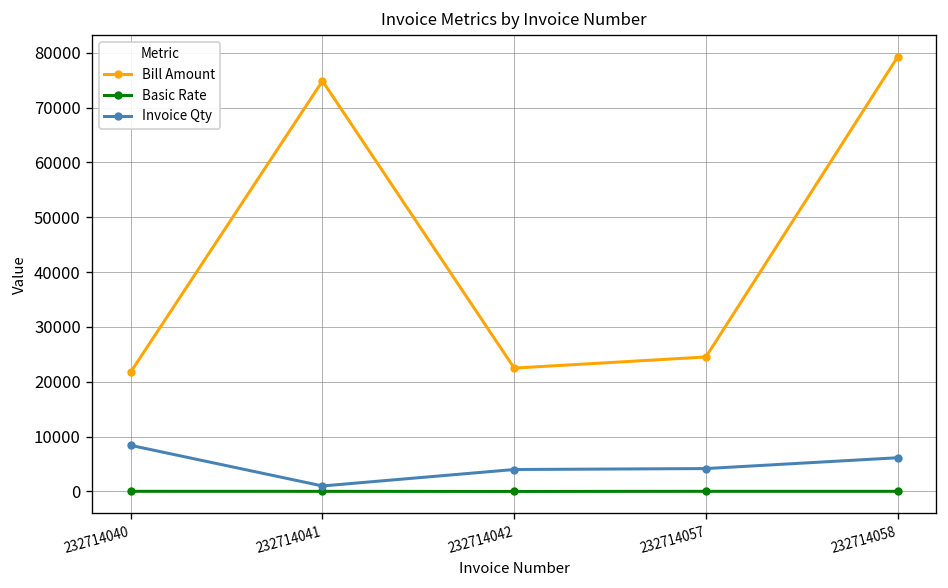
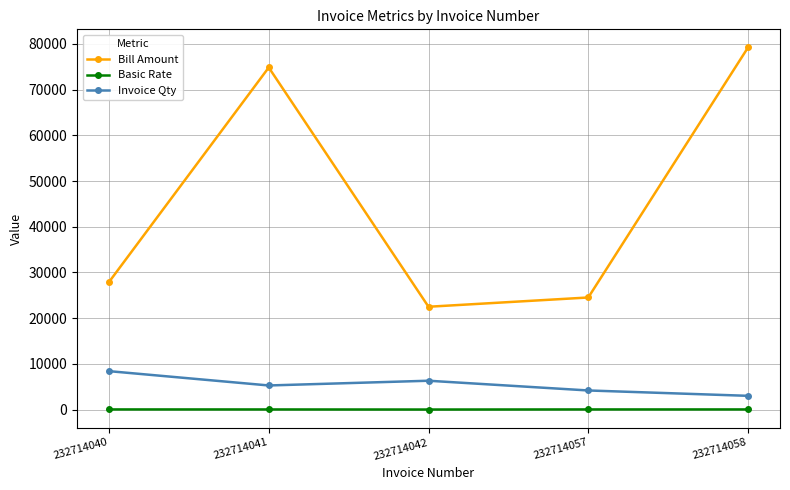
Bill Amount, 232714040: 22000 -> 28000
Invoice Qty, 232714041: 1000 -> 5000
Invoice Qty, 232714042: 4000 -> 6000
Invoice Qty, 232714058: 6000 -> 3000
